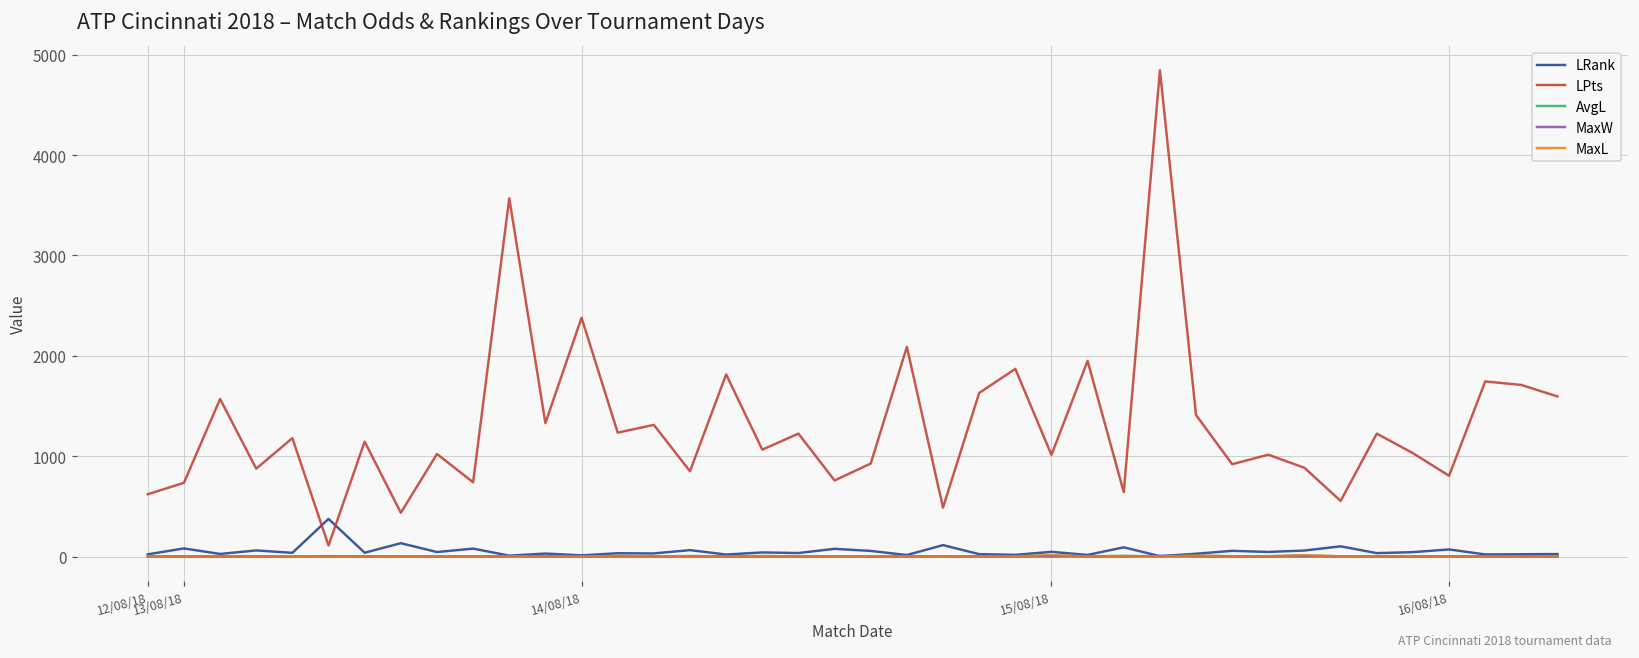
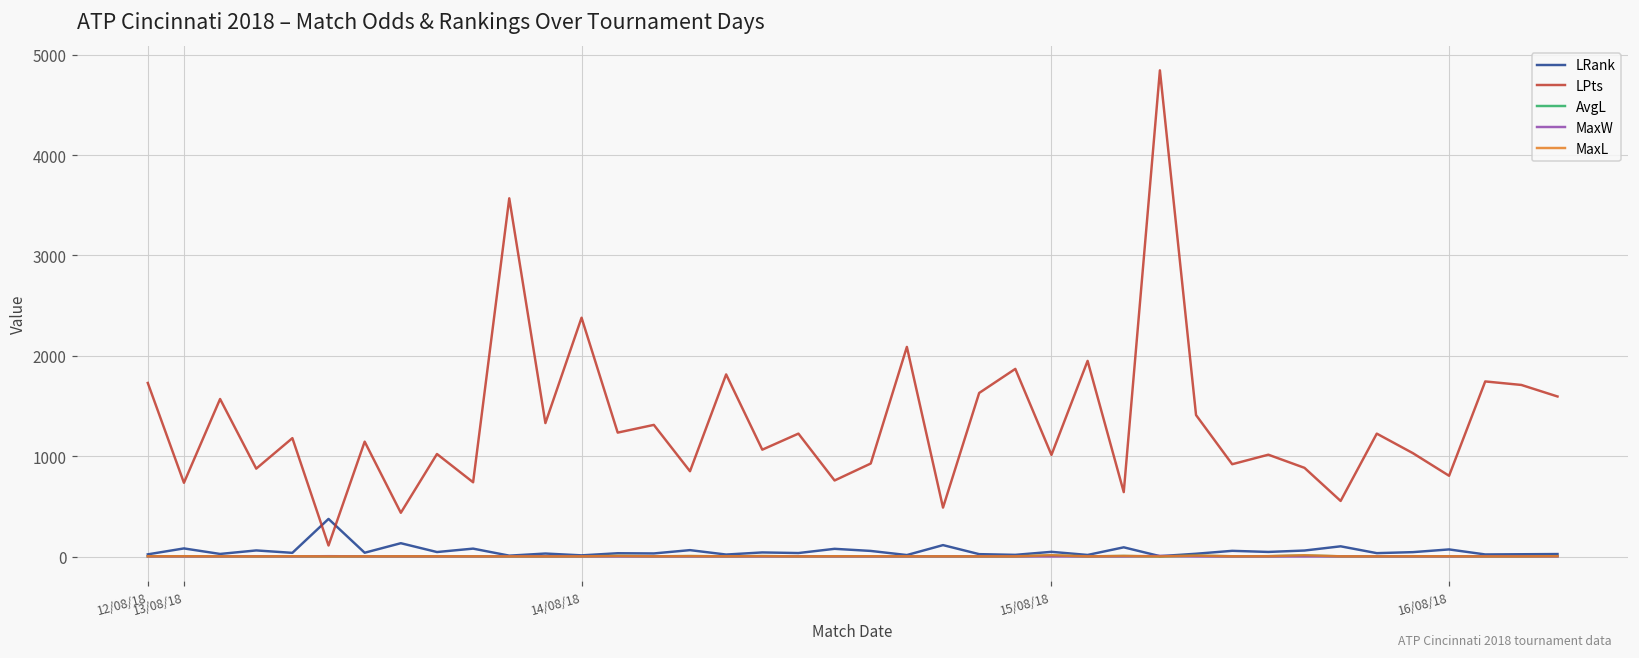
LPts, 12/08/18: 600 -> 1700
